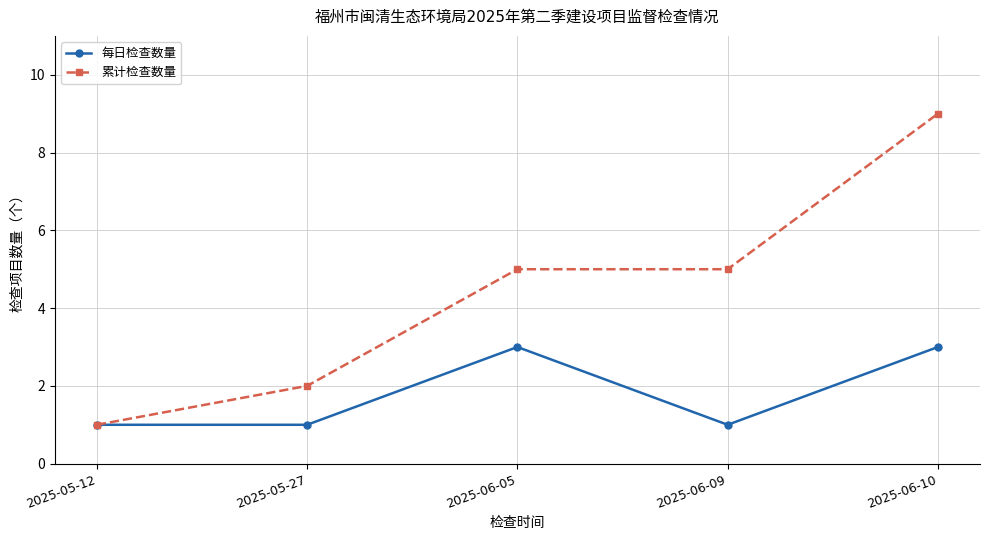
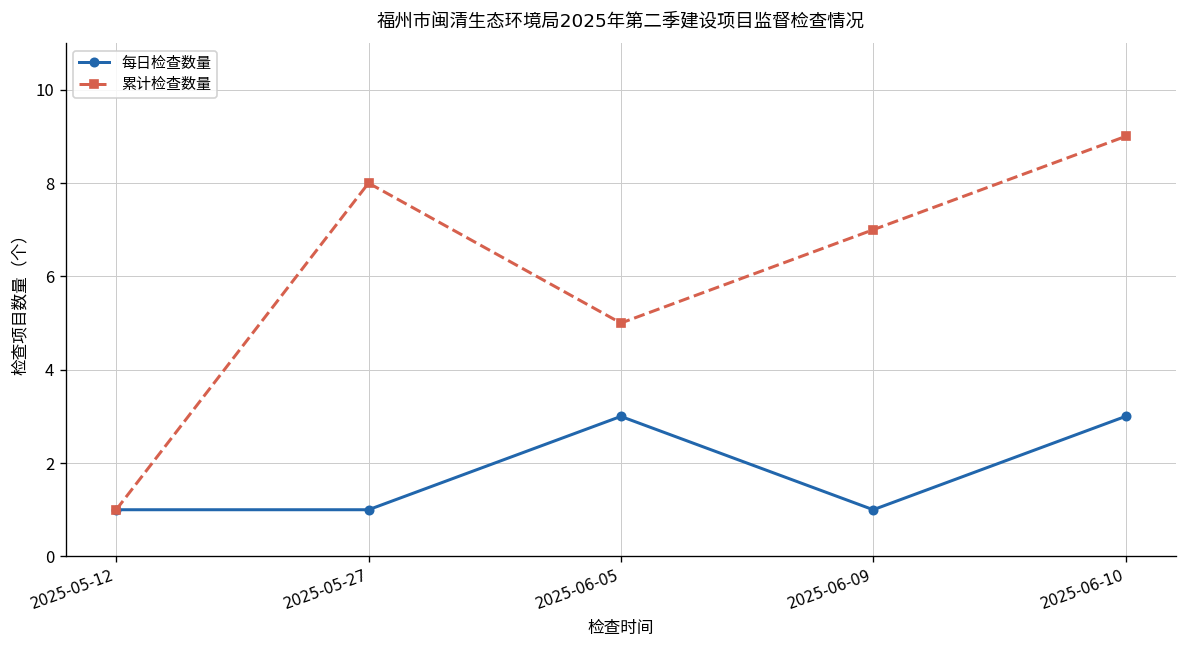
累计检查数量, 2025-05-27: 2 -> 8
累计检查数量, 2025-06-09: 5 -> 7
